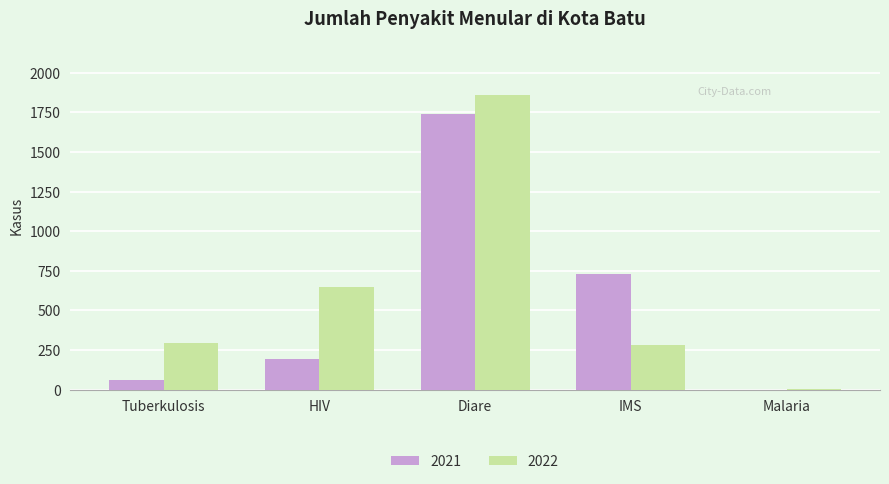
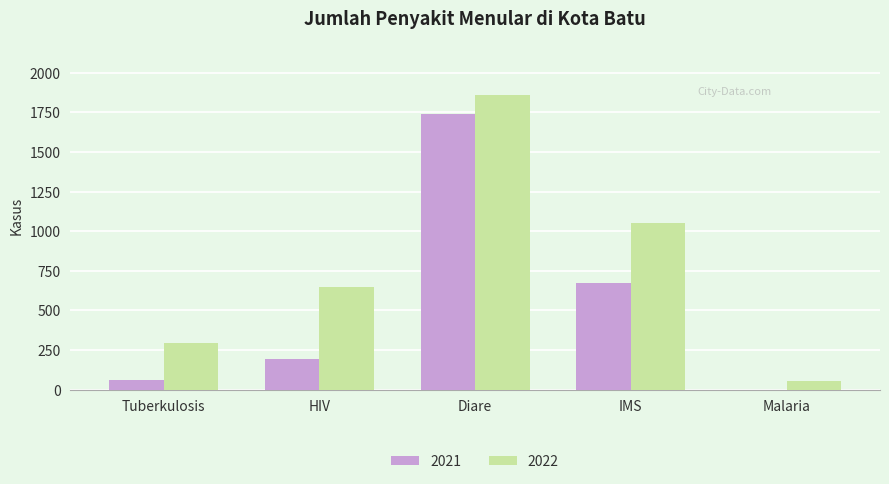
2021, IMS: 730 -> 670
2022, IMS: 280 -> 1050
2022, Malaria: 10 -> 60
